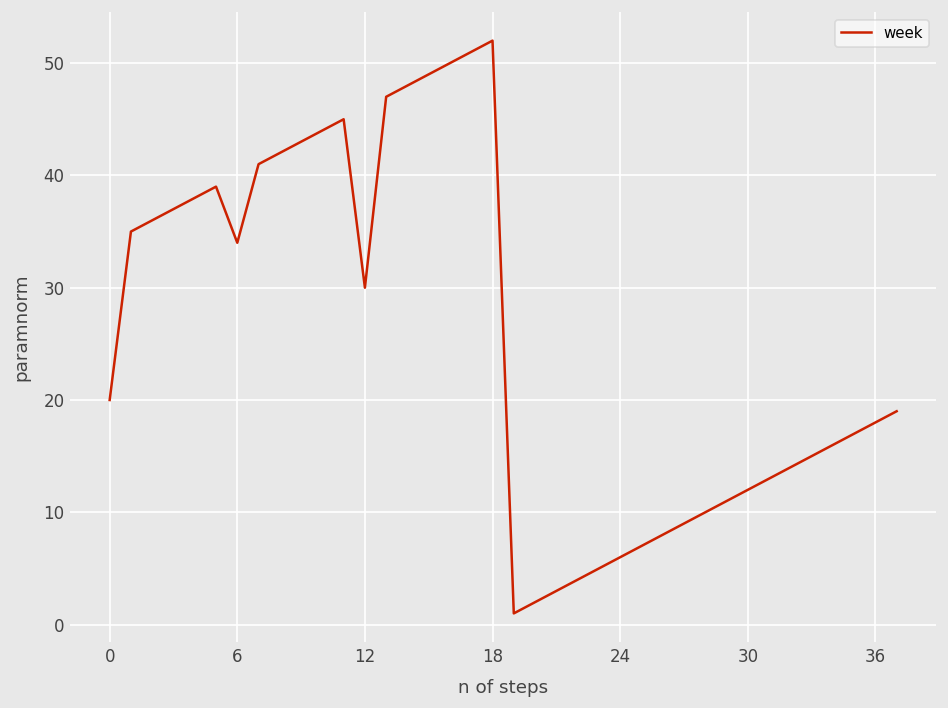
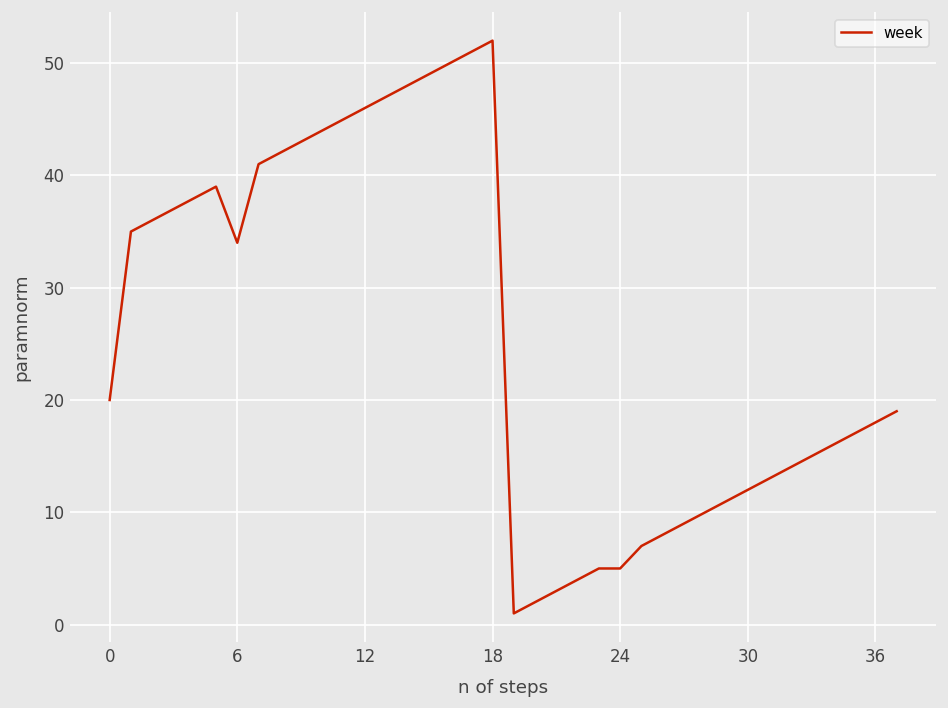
12: 30 -> 46
24: 6 -> 5
